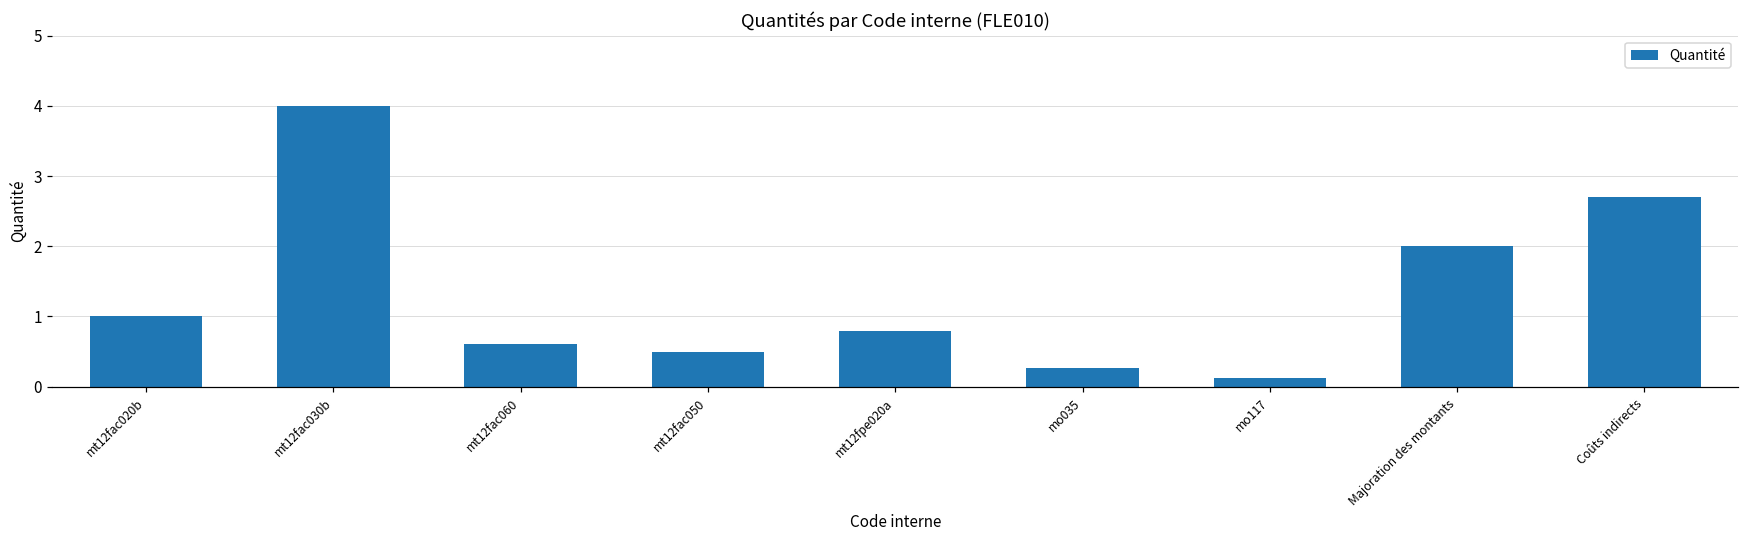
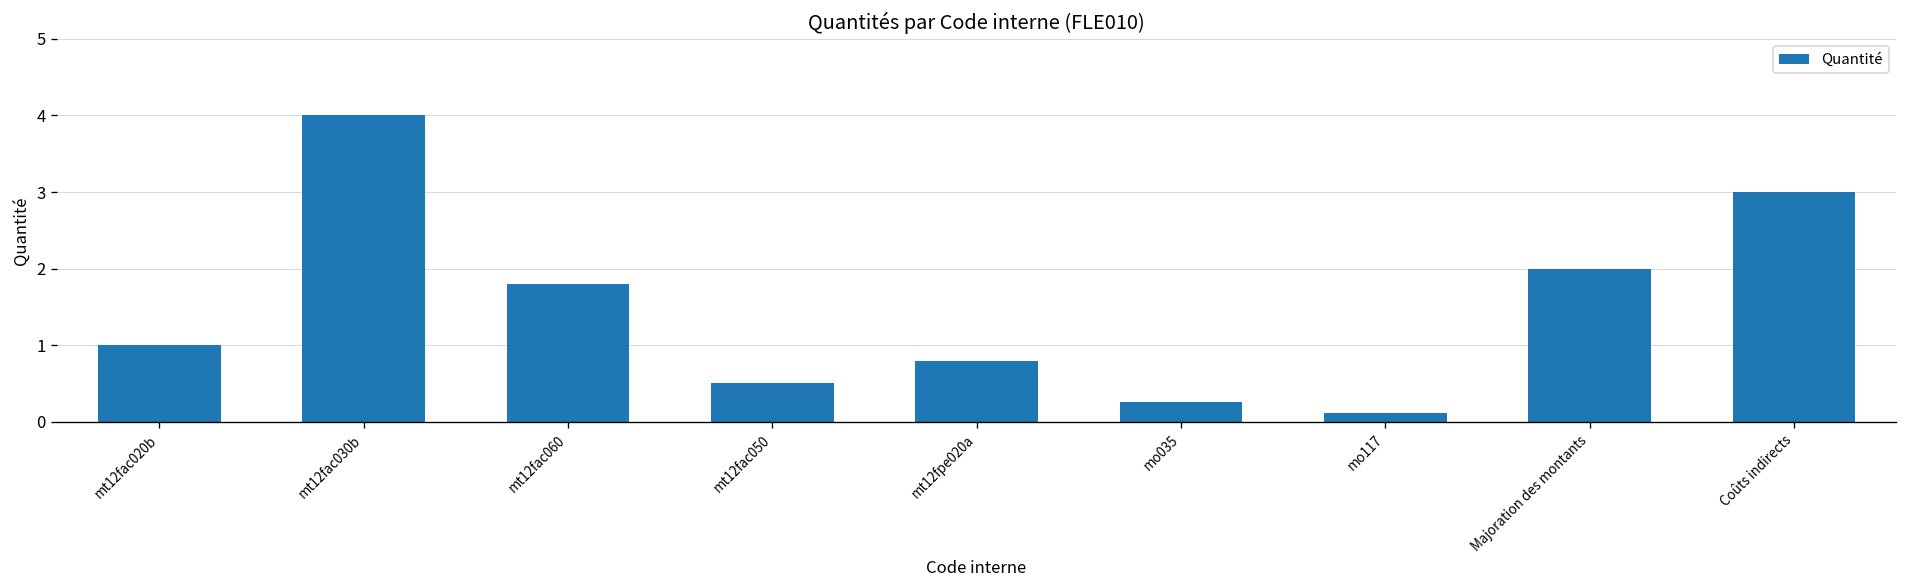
mt12fac060: 0.6 -> 1.8
Coûts indirects: 2.7 -> 3.0
